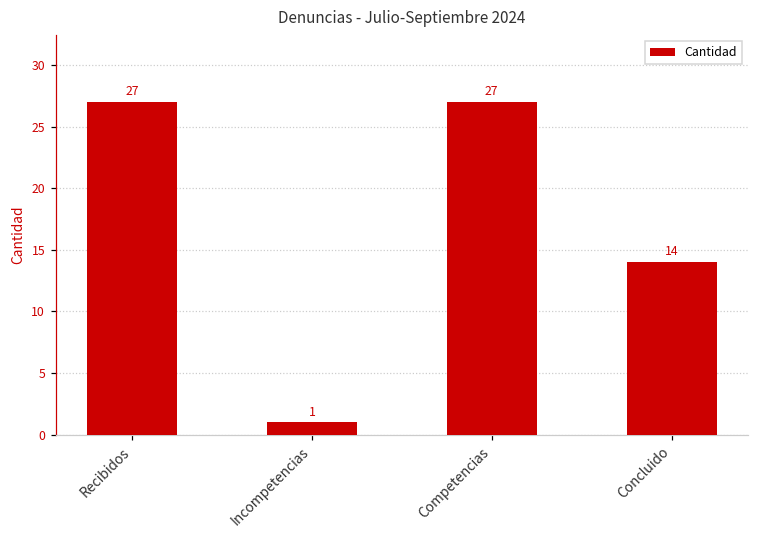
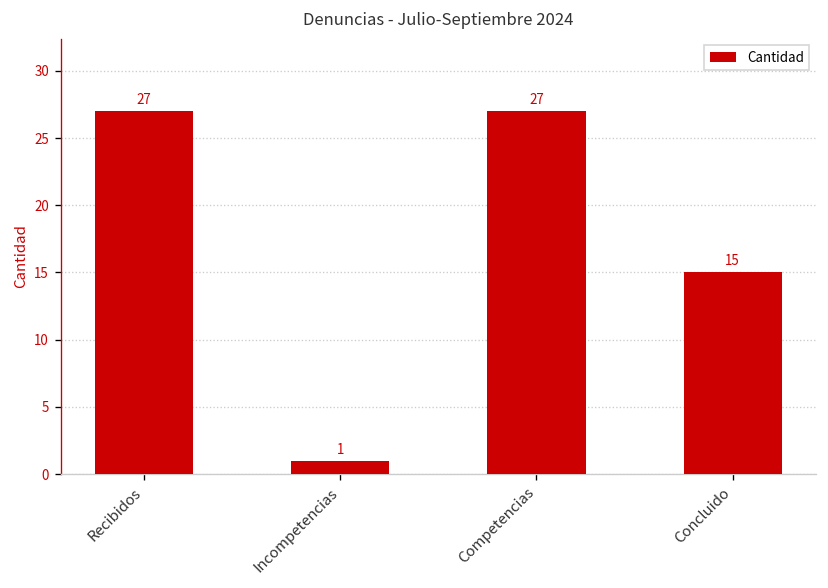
Concluido: 14 -> 15
